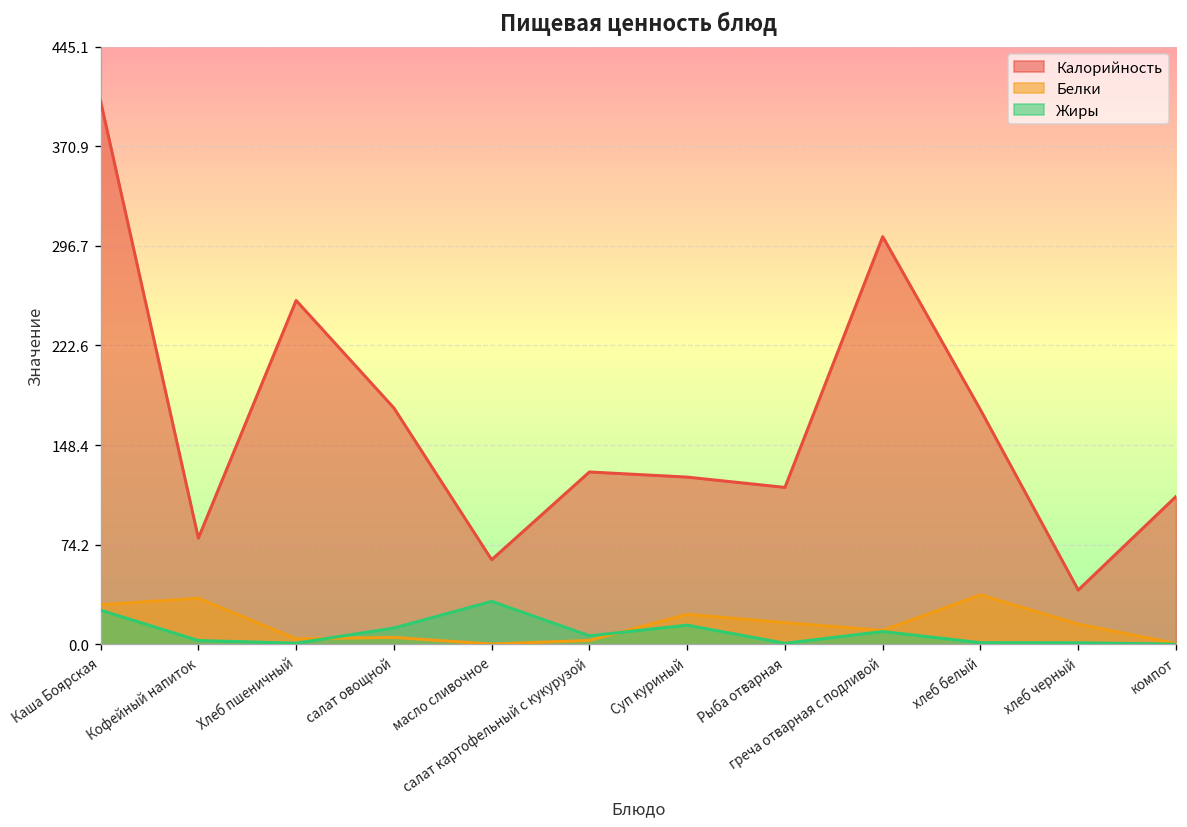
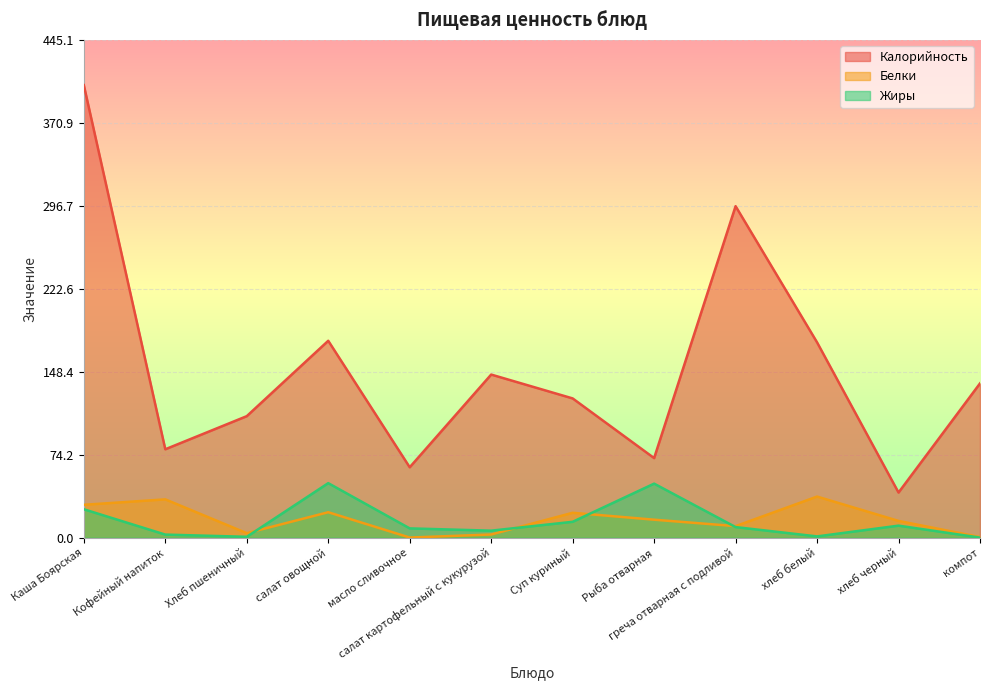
Калорийность, Хлеб пшеничный: 256 -> 109
Белки, салат овощной: 5 -> 23
Жиры, салат овощной: 12 -> 49
Жиры, масло сливочное: 32 -> 8
Калорийность, салат картофельный с кукурузой: 128 -> 146
Калорийность, Рыба отварная: 117 -> 71
Жиры, Рыба отварная: 1 -> 48
Калорийность, греча отварная с подливой: 304 -> 296
Жиры, хлеб черный: 1 -> 11
Калорийность, компот: 110 -> 138
